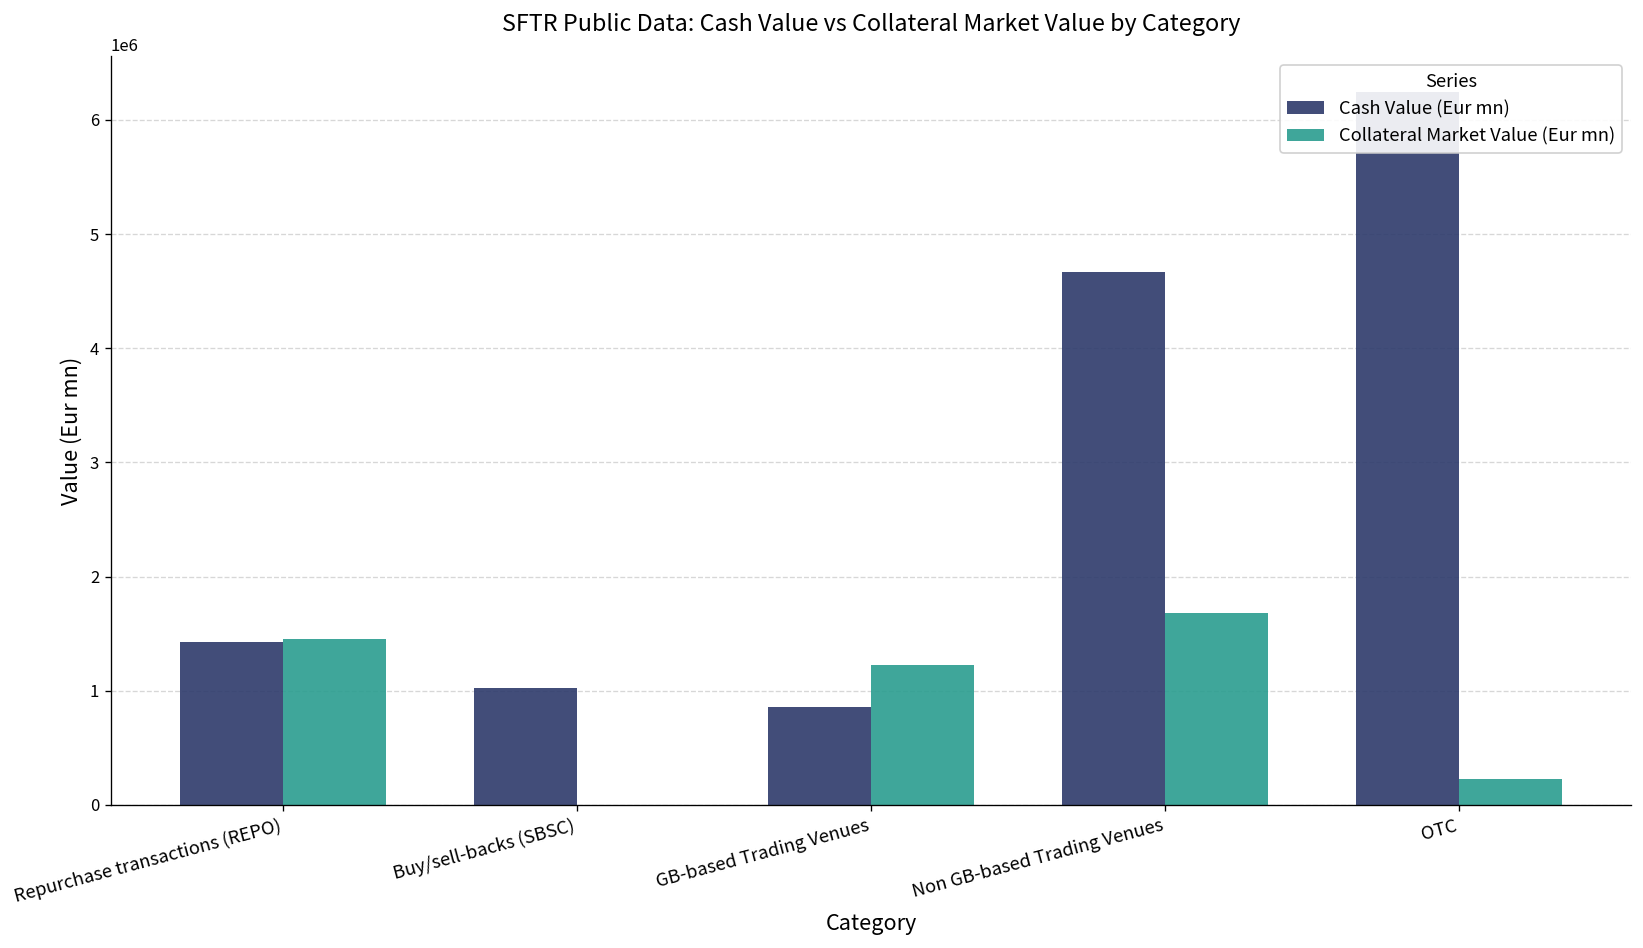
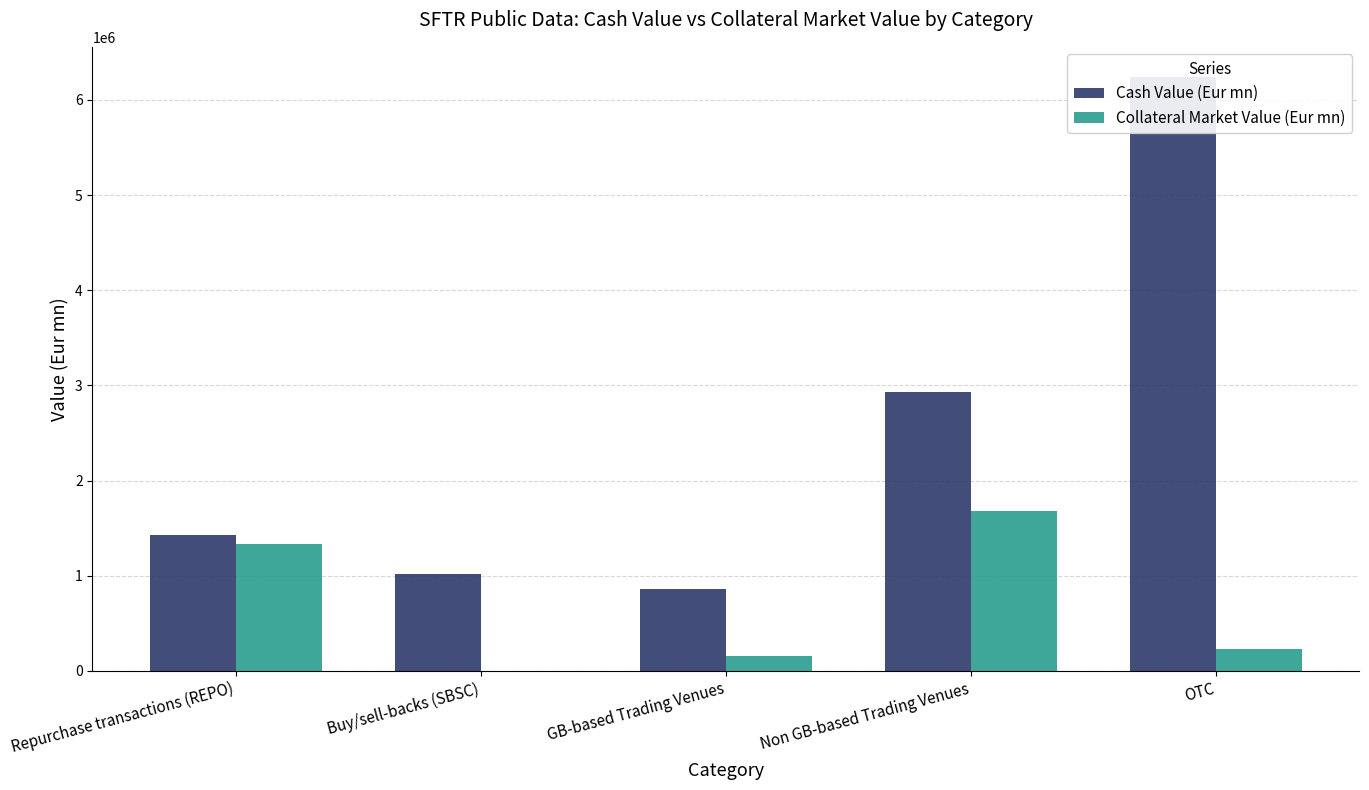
Collateral Market Value (Eur mn), Repurchase transactions (REPO): 1500000 -> 1300000
Collateral Market Value (Eur mn), GB-based Trading Venues: 1200000 -> 200000
Cash Value (Eur mn), Non GB-based Trading Venues: 4700000 -> 2900000
